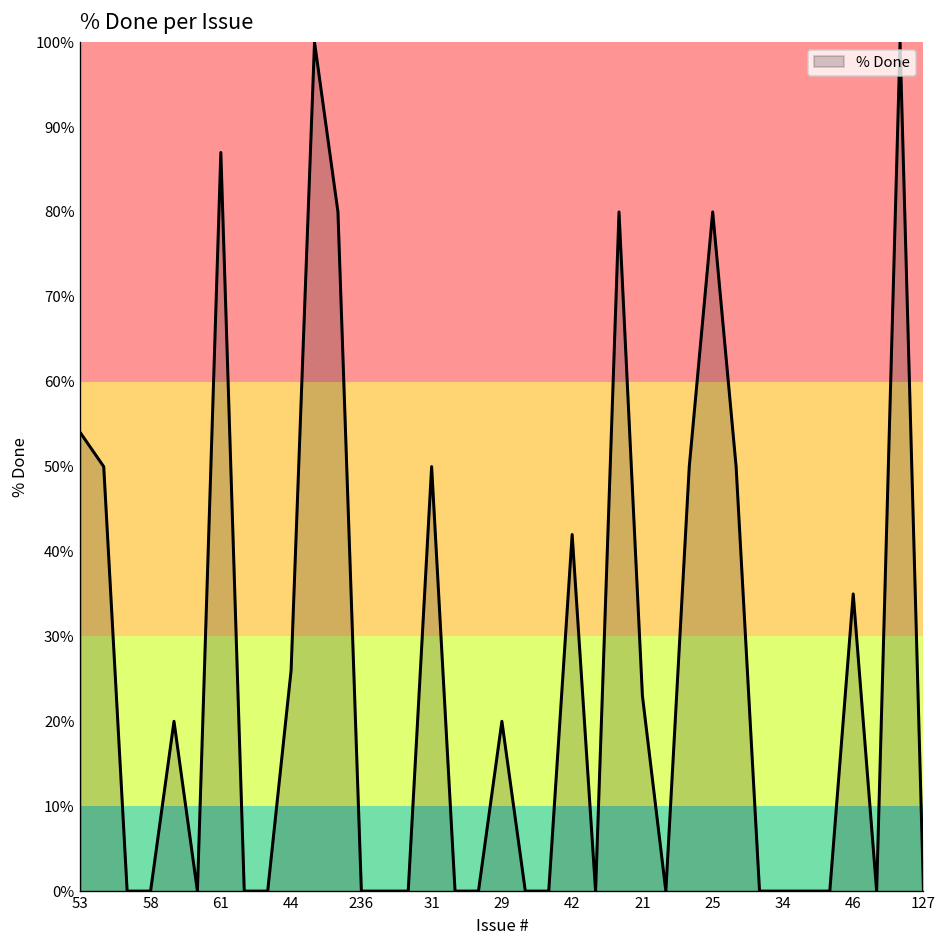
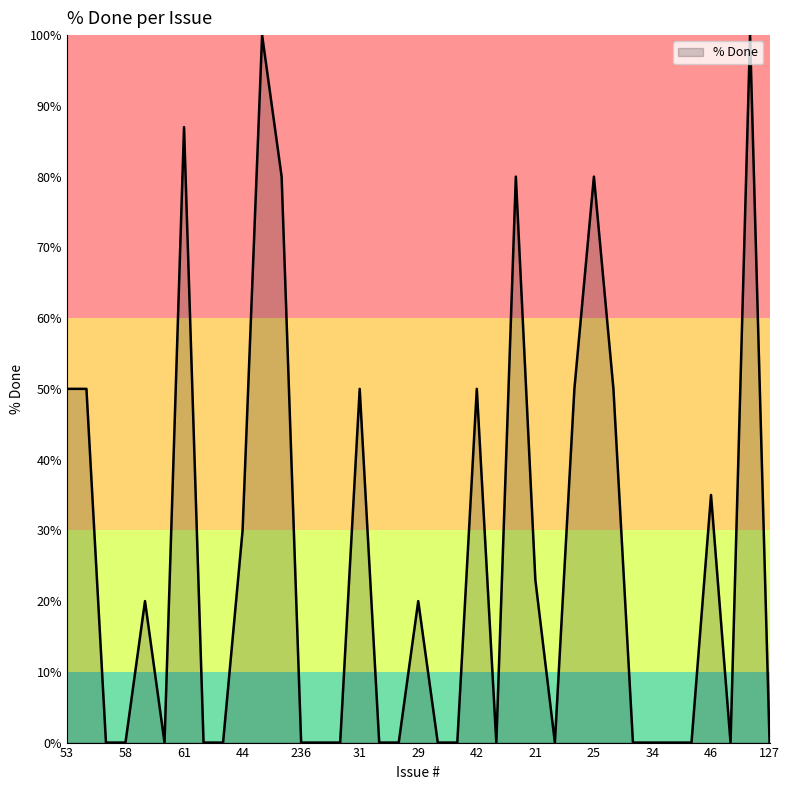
53: 54% -> 50%
44: 26% -> 30%
42: 42% -> 50%
